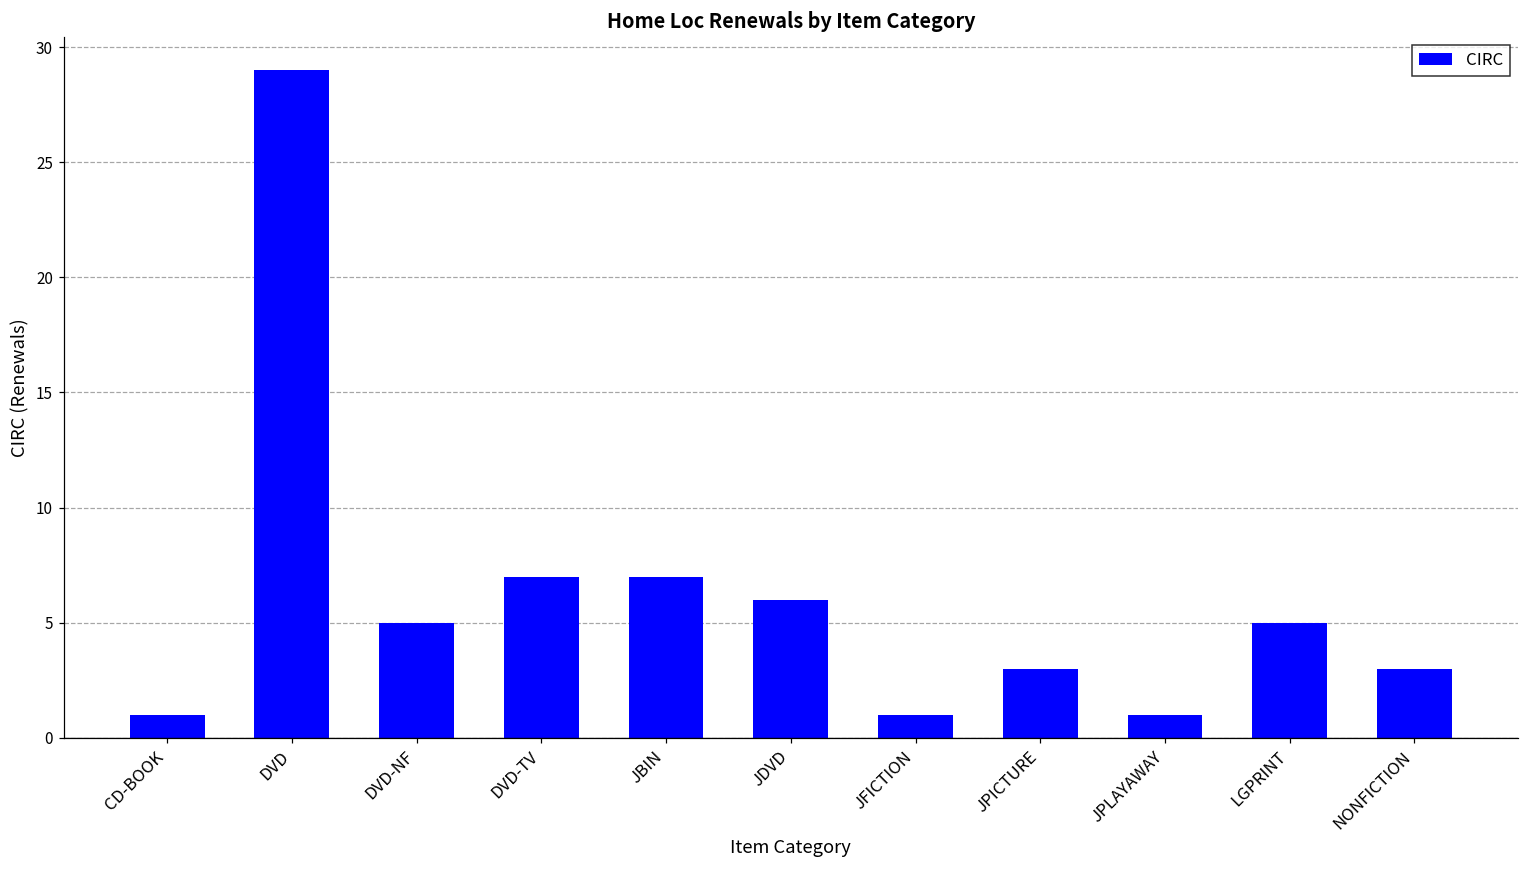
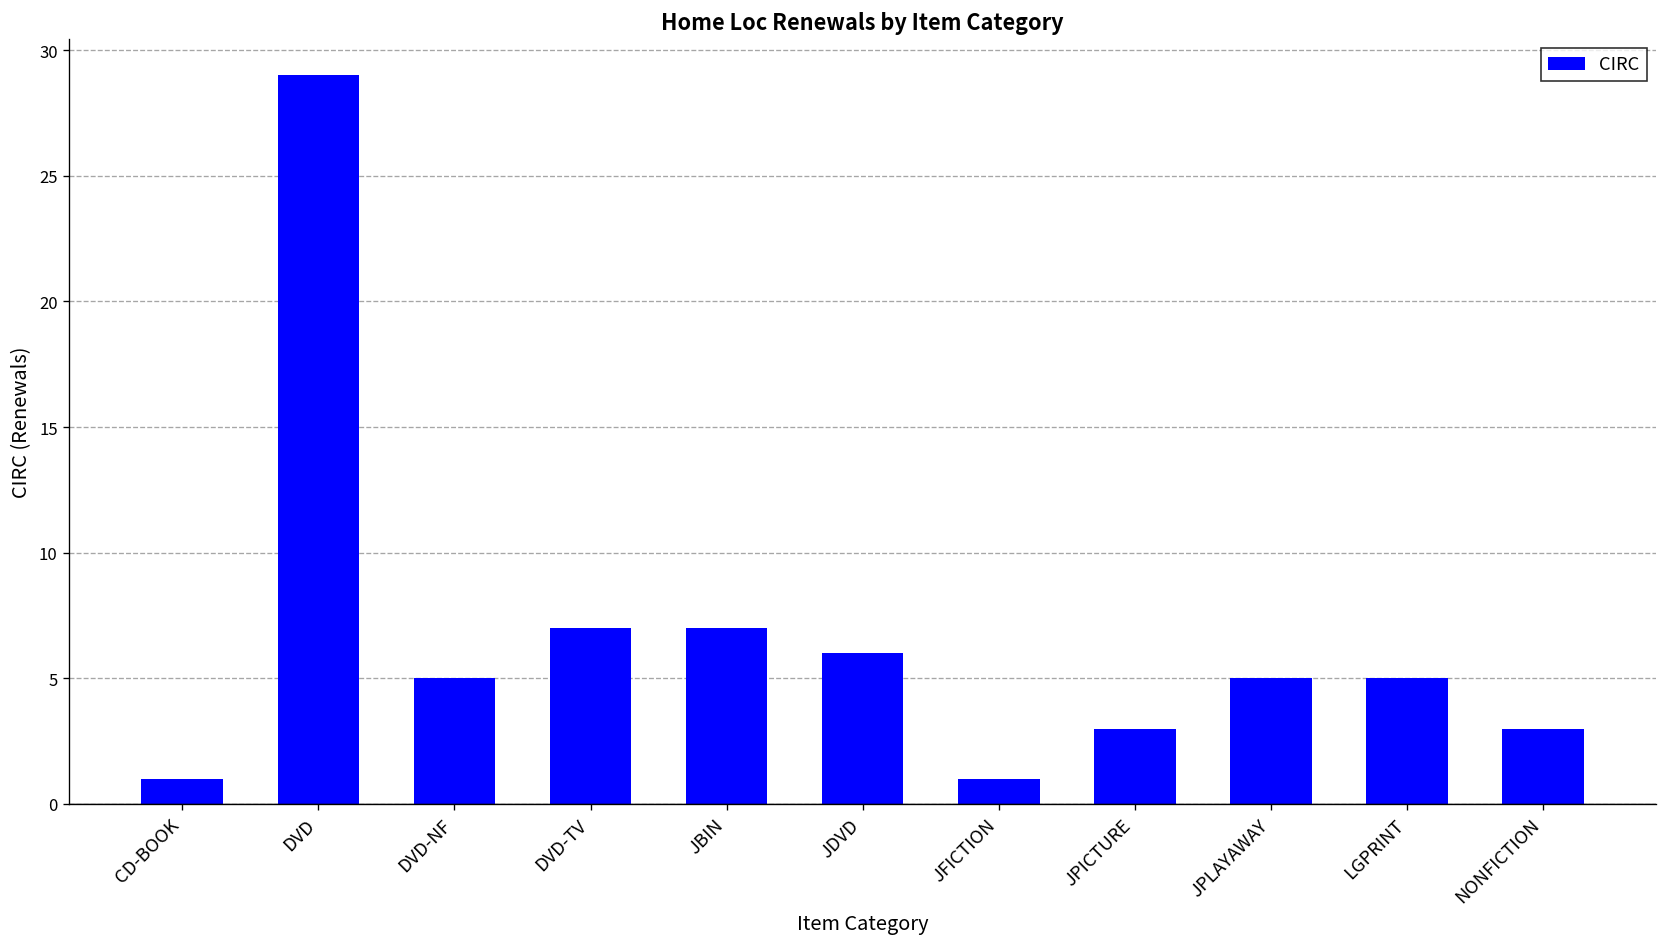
JPLAYAWAY: 1 -> 5
